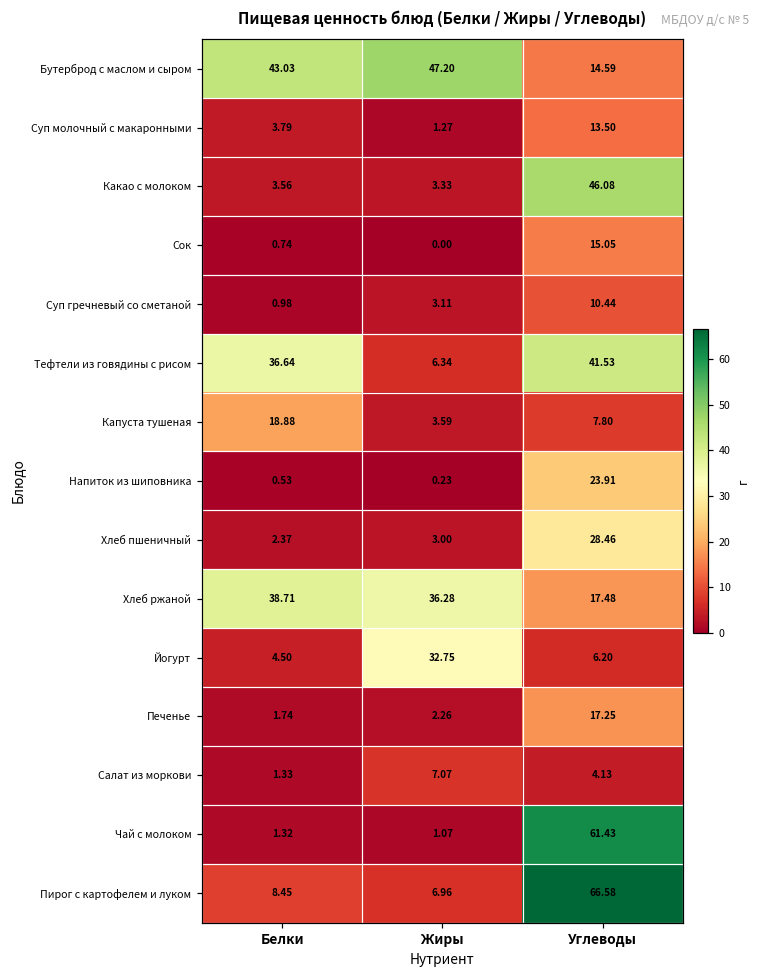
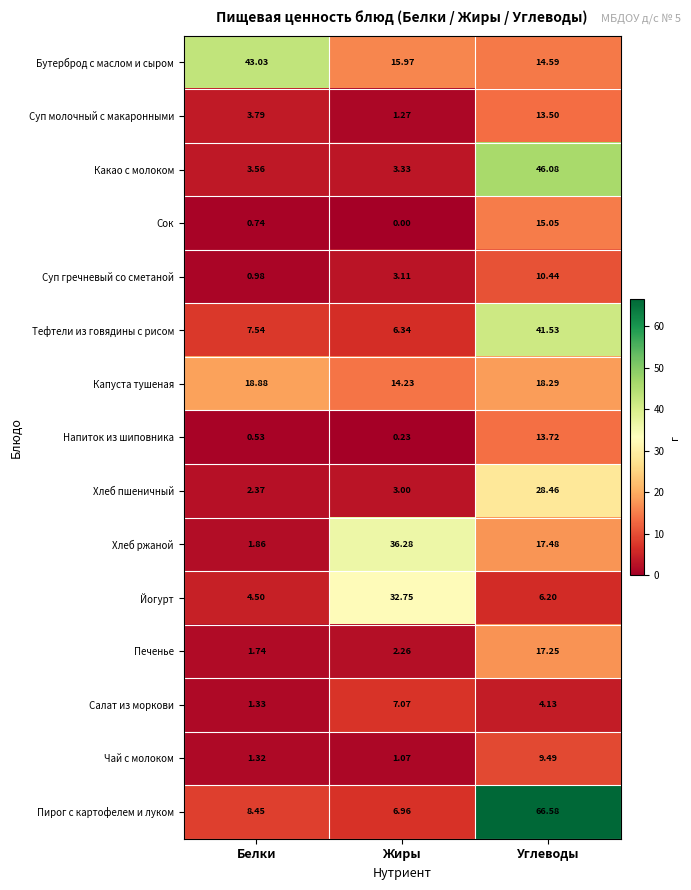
Бутерброд с маслом и сыром, Жиры: 47.20 -> 15.97
Тефтели из говядины с рисом, Белки: 36.64 -> 7.54
Капуста тушеная, Жиры: 3.59 -> 14.23
Капуста тушеная, Углеводы: 7.80 -> 18.29
Напиток из шиповника, Углеводы: 23.91 -> 13.72
Хлеб ржаной, Белки: 38.71 -> 1.86
Чай с молоком, Углеводы: 61.43 -> 9.49
